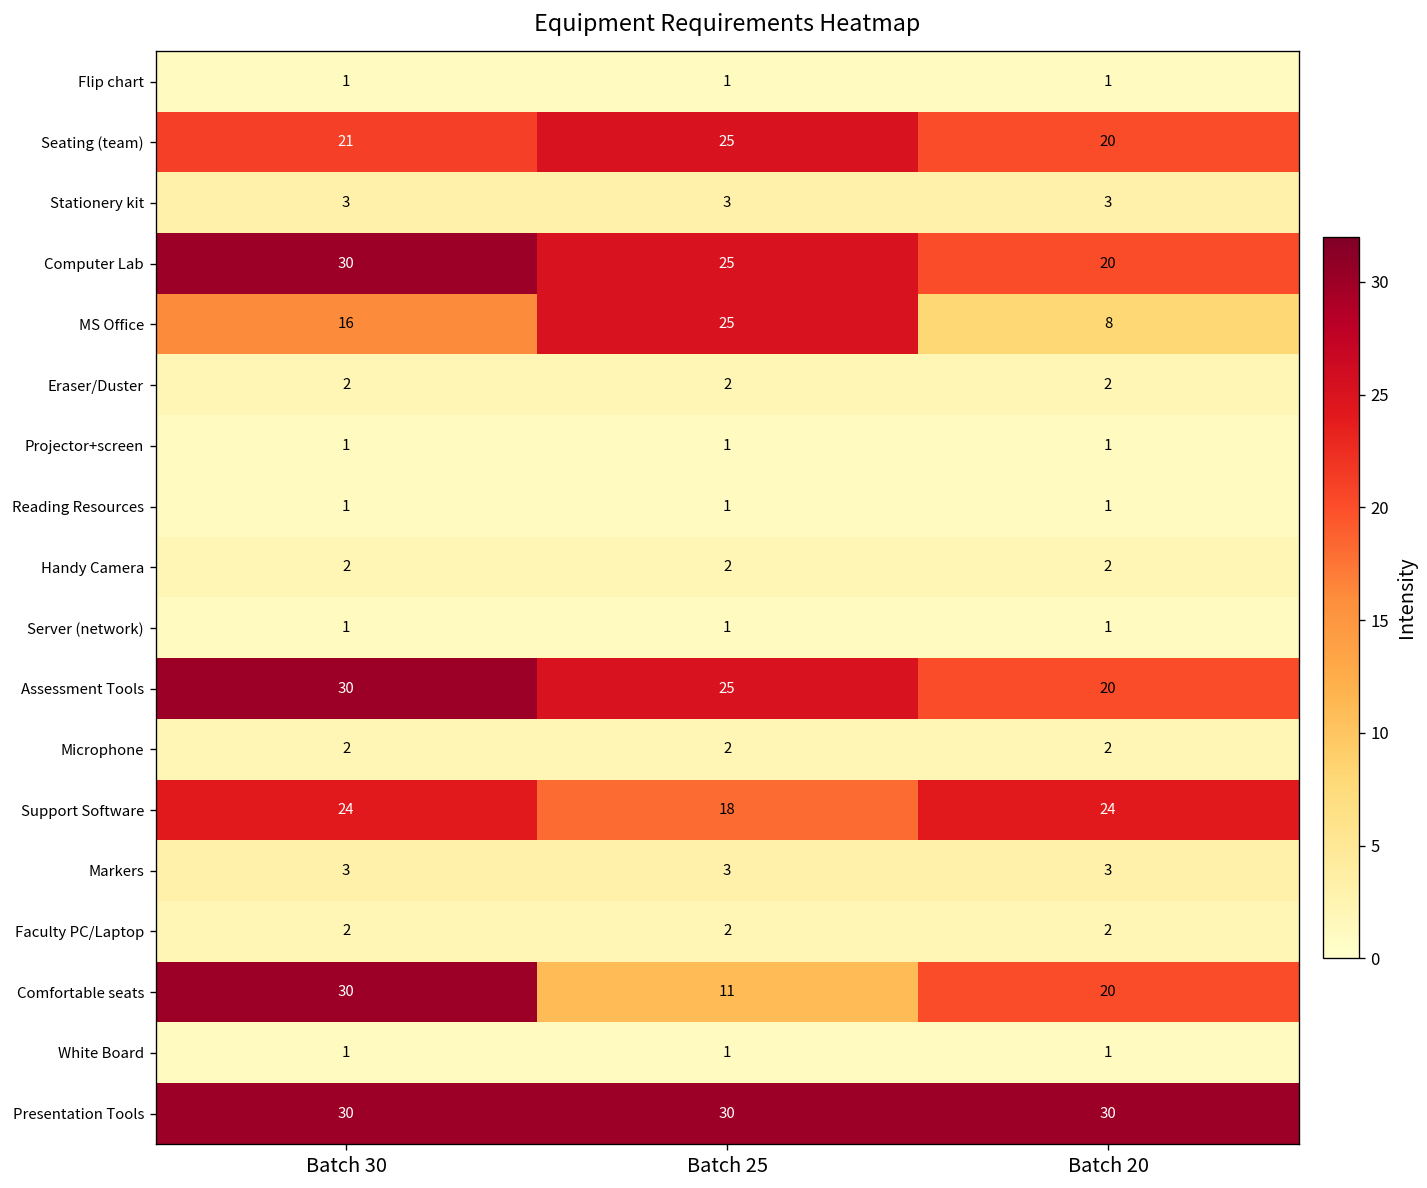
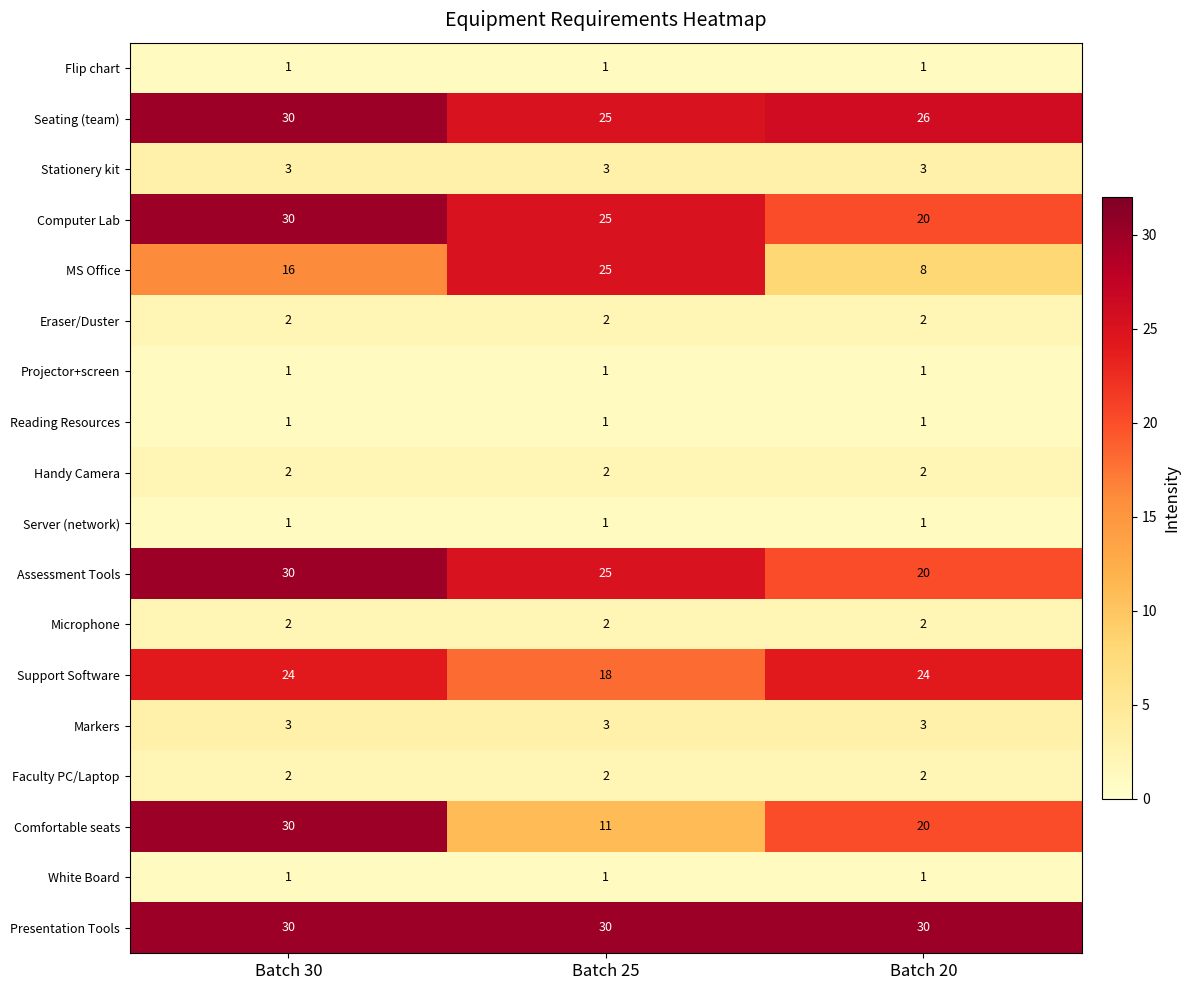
Seating (team), Batch 30: 21 -> 30
Seating (team), Batch 20: 20 -> 26
